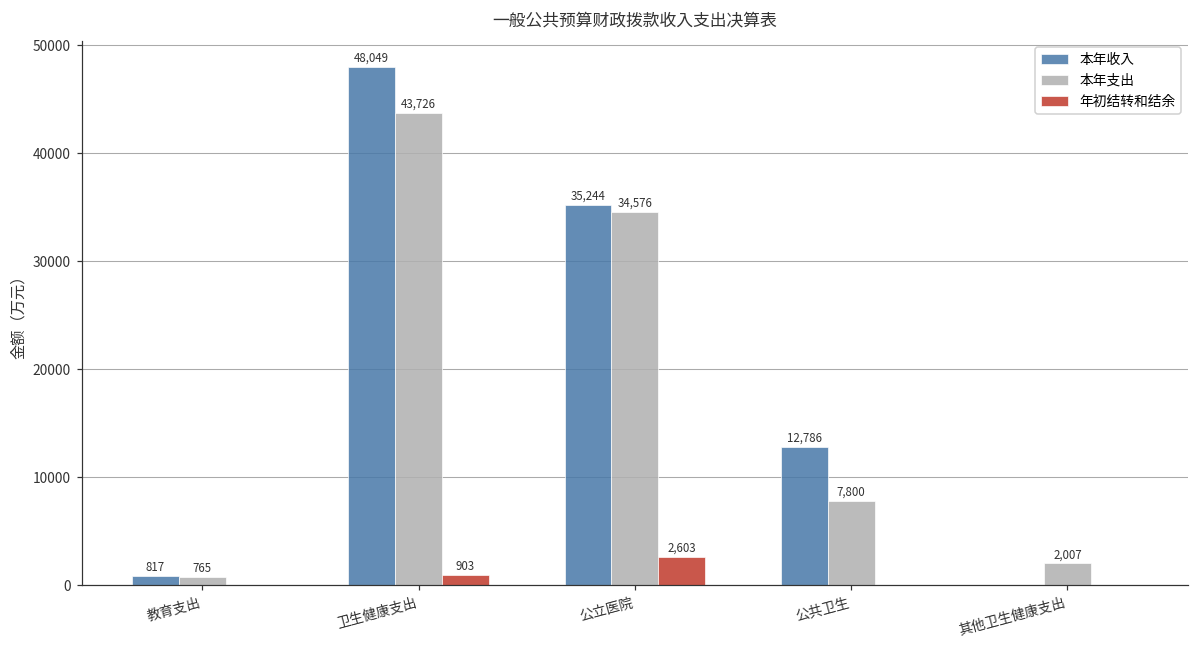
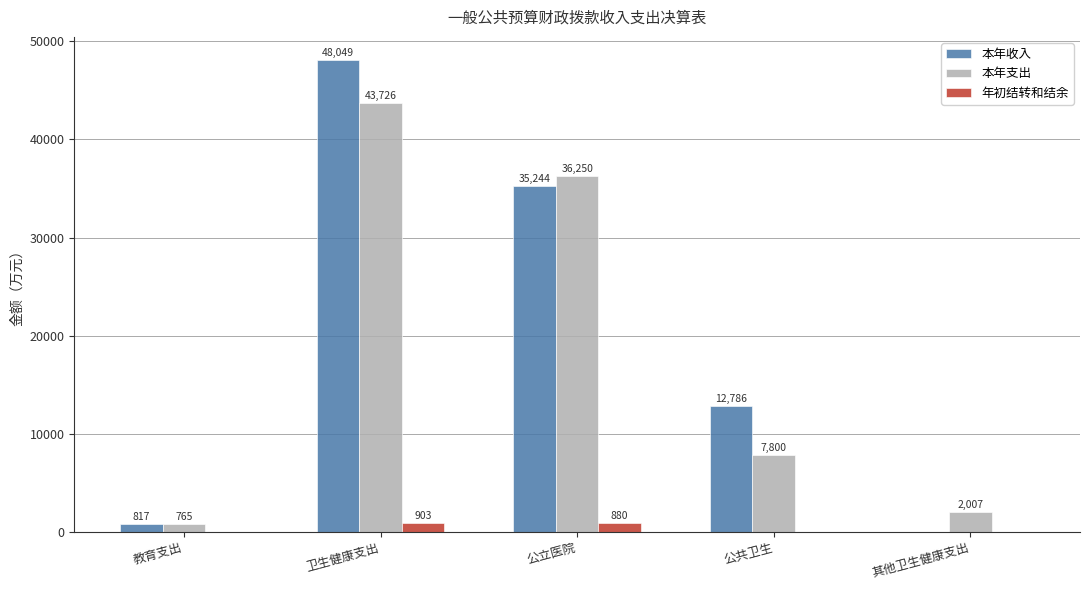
本年支出, 公立医院: 34,576 -> 36,250
年初结转和结余, 公立医院: 2,603 -> 880
